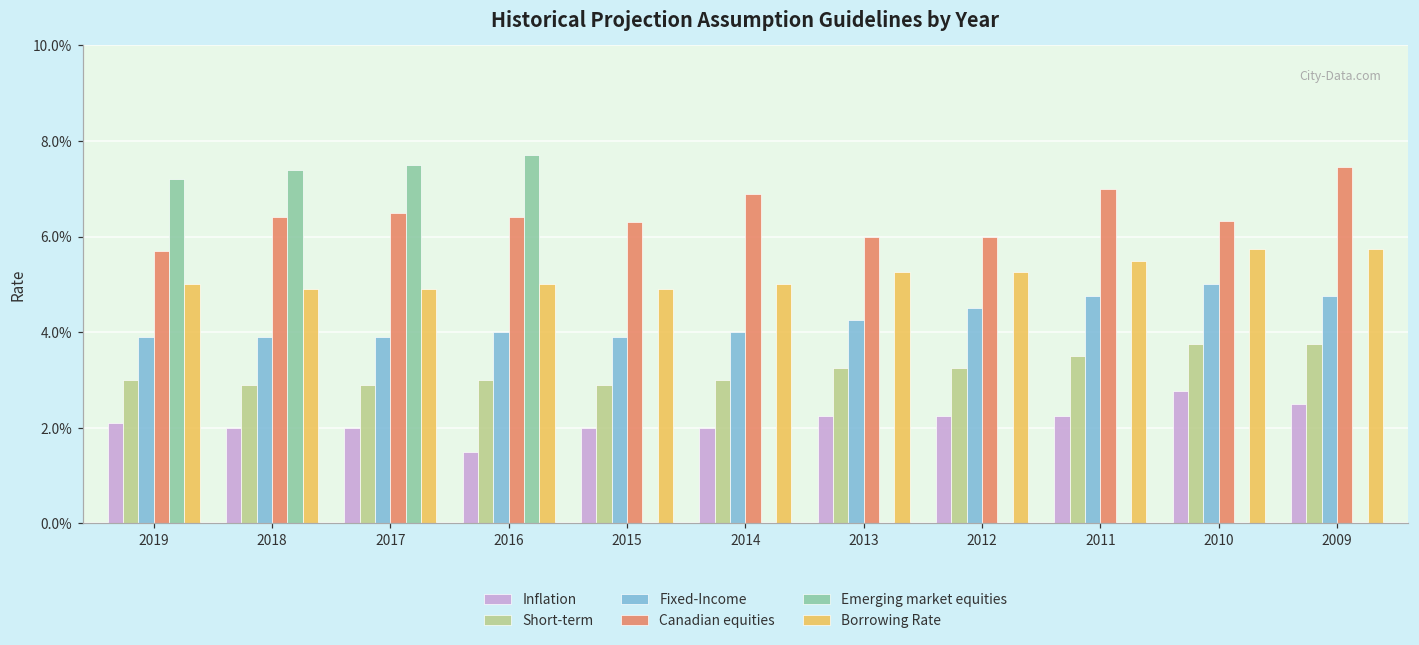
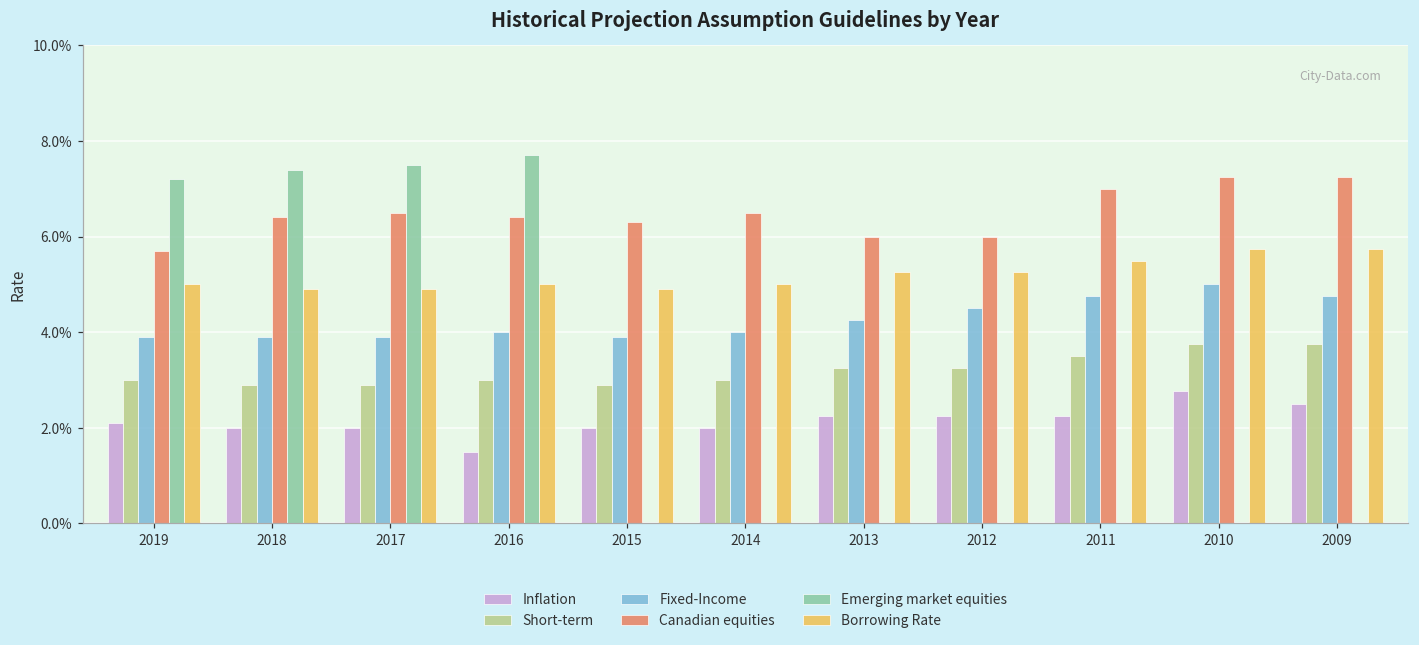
Canadian equities, 2014: 6.9% -> 6.5%
Canadian equities, 2010: 6.3% -> 7.2%
Canadian equities, 2009: 7.5% -> 7.2%
